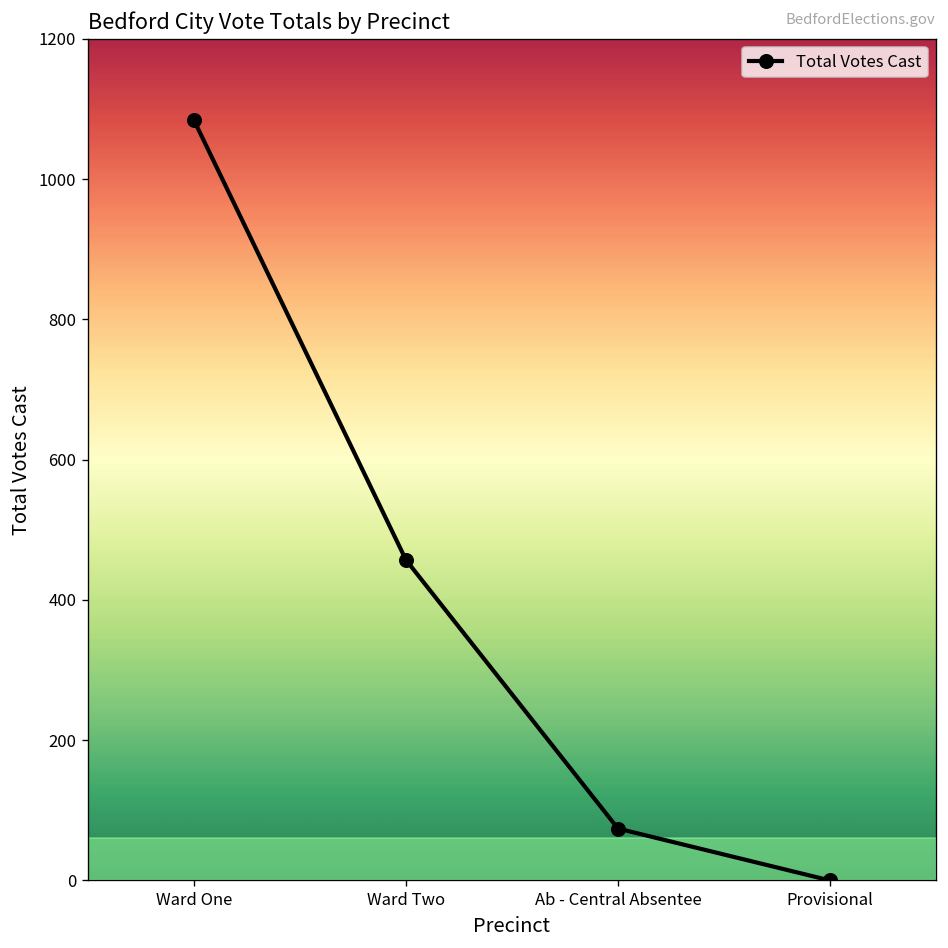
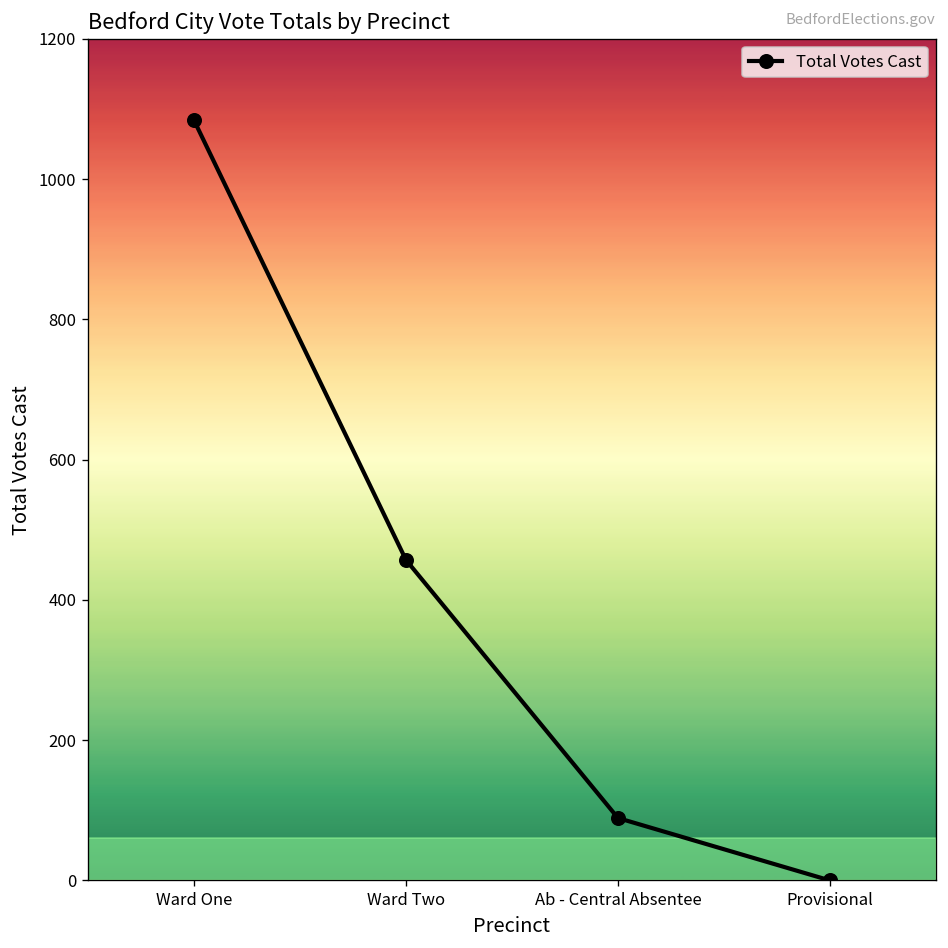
Ab - Central Absentee: 70 -> 90
